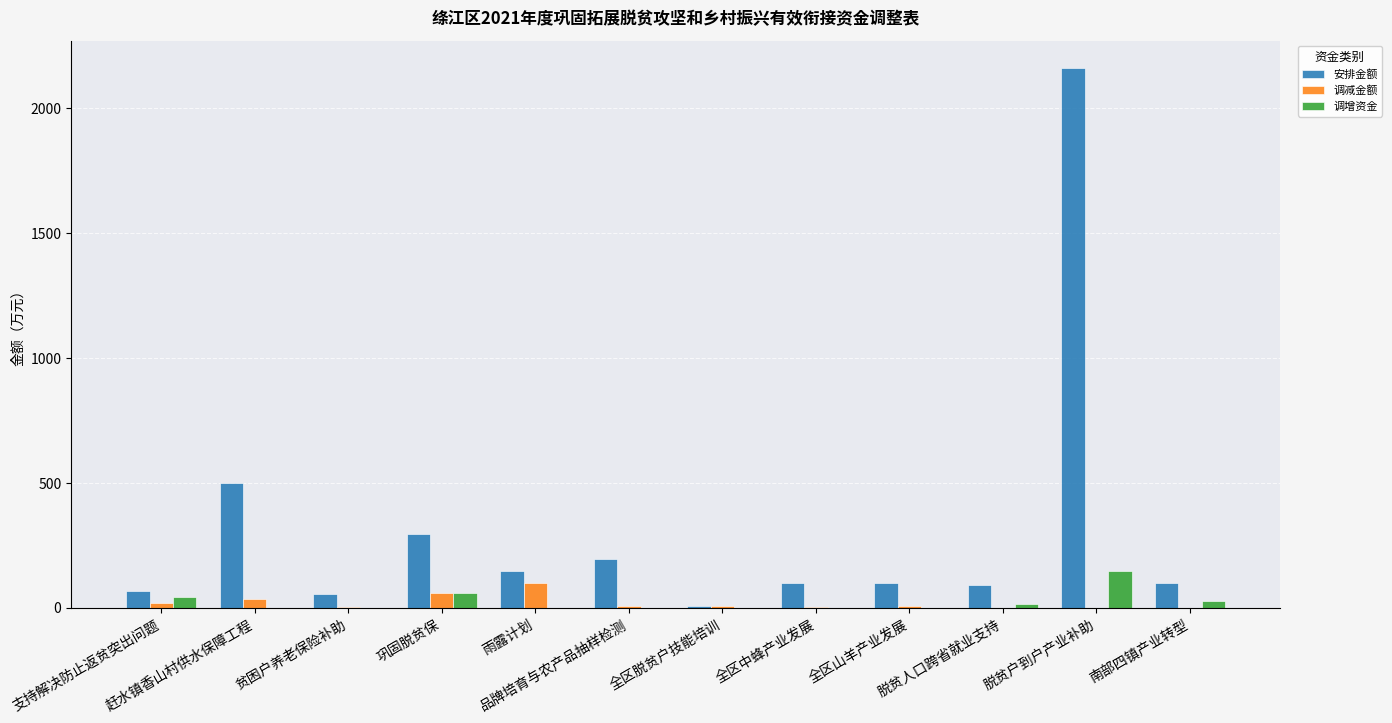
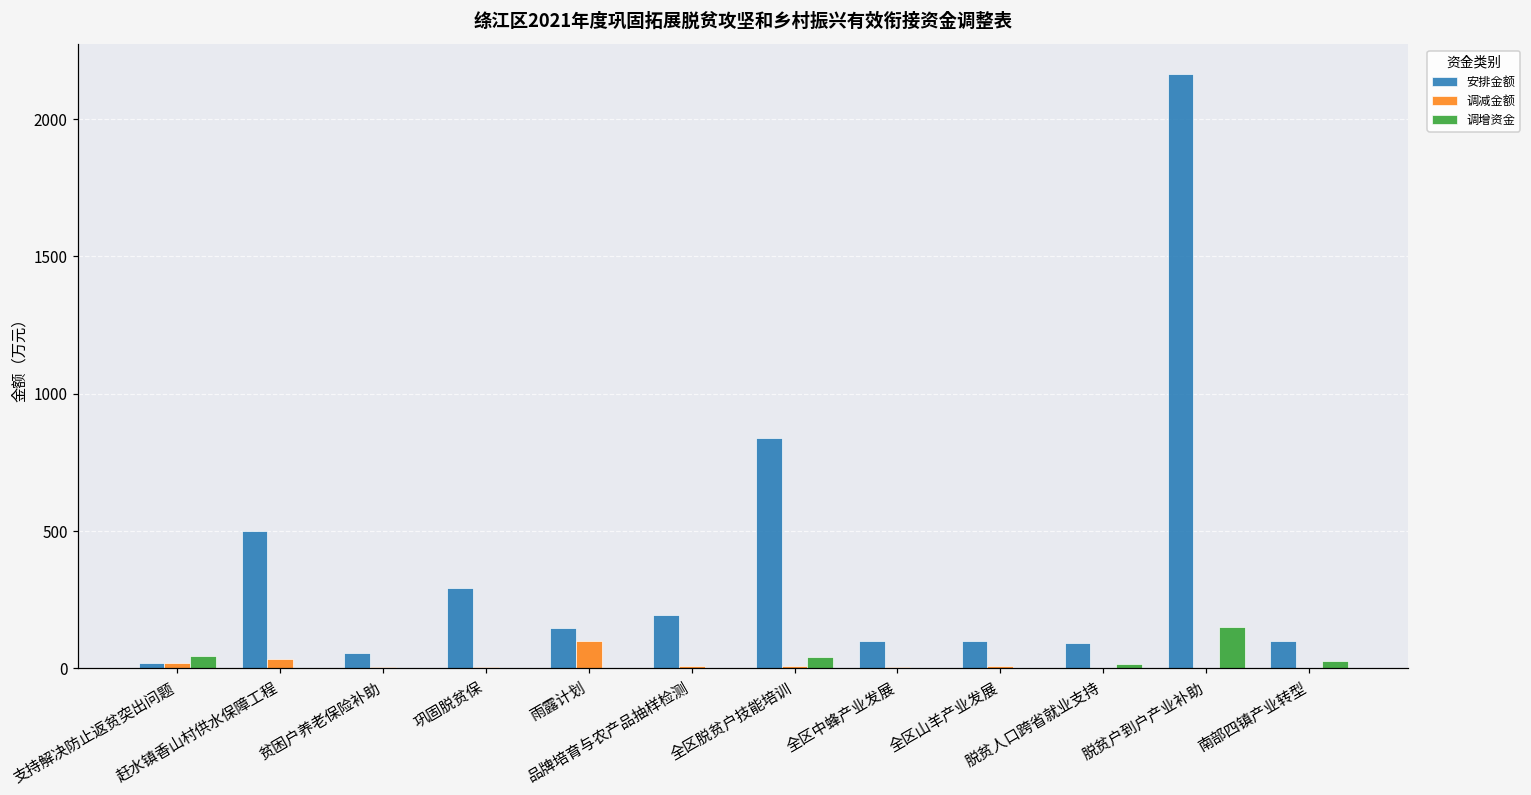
安排金额, 支持解决防止返贫突出问题: 70 -> 20
调减金额, 巩固脱贫保: 60 -> 0
调增资金, 巩固脱贫保: 60 -> 0
安排金额, 全区脱贫户技能培训: 10 -> 840
调增资金, 全区脱贫户技能培训: 0 -> 40
